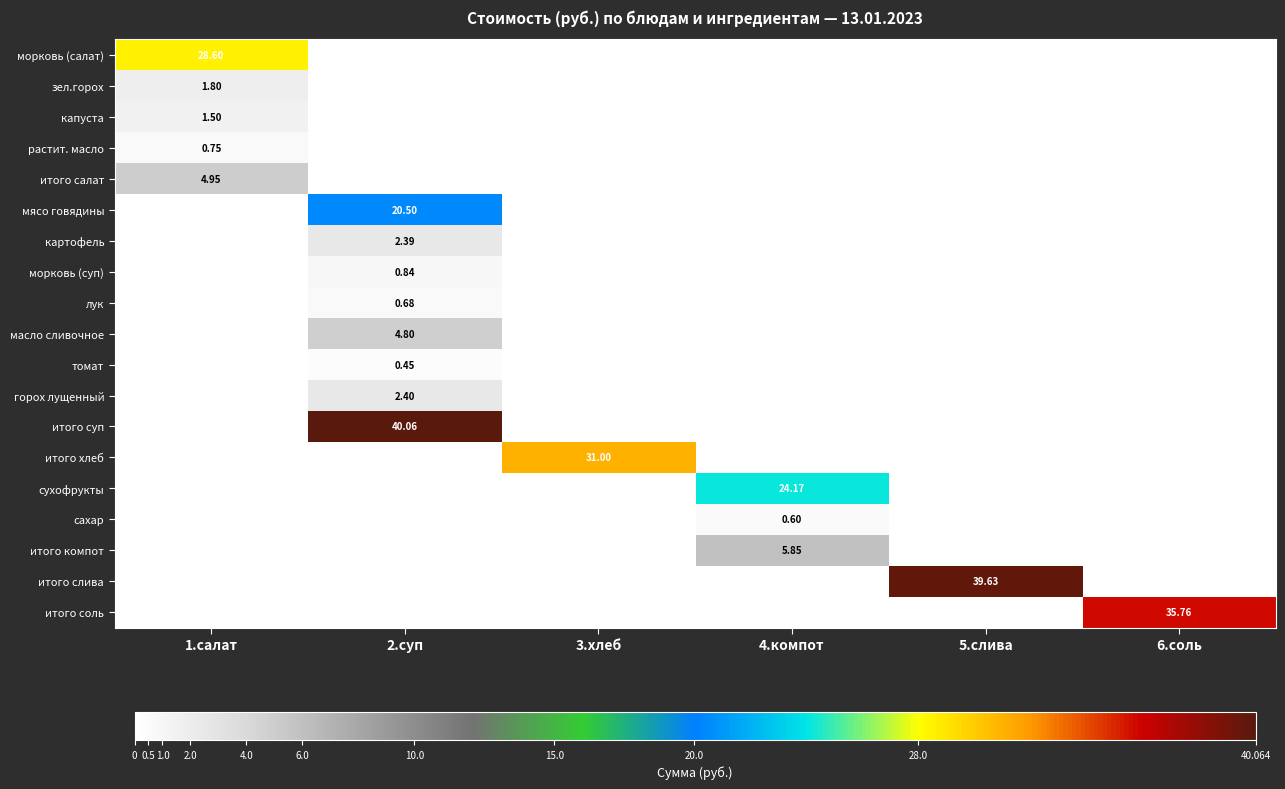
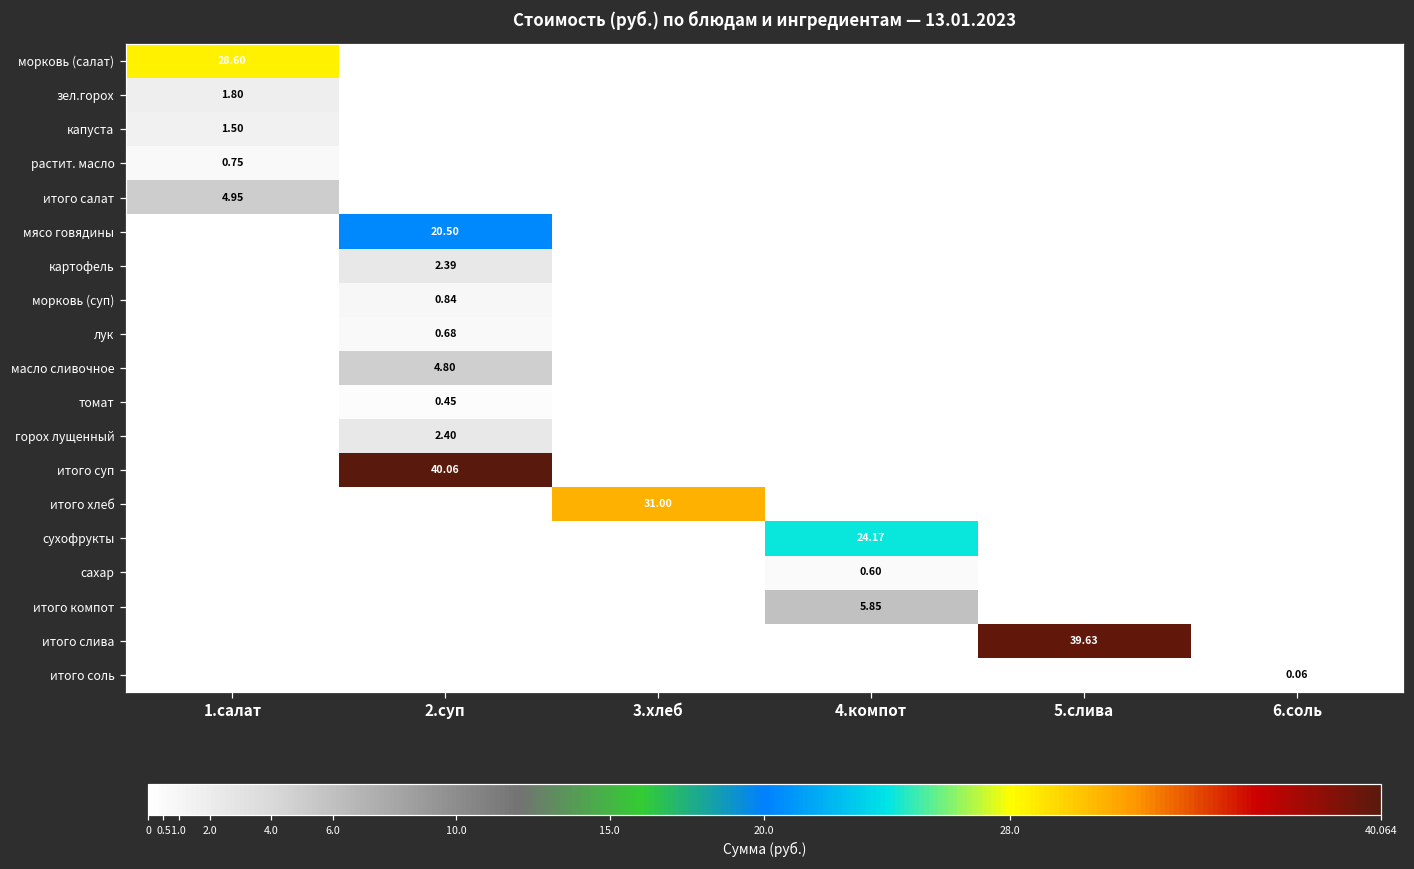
итого соль, 6.соль: 35.76 -> 0.06
